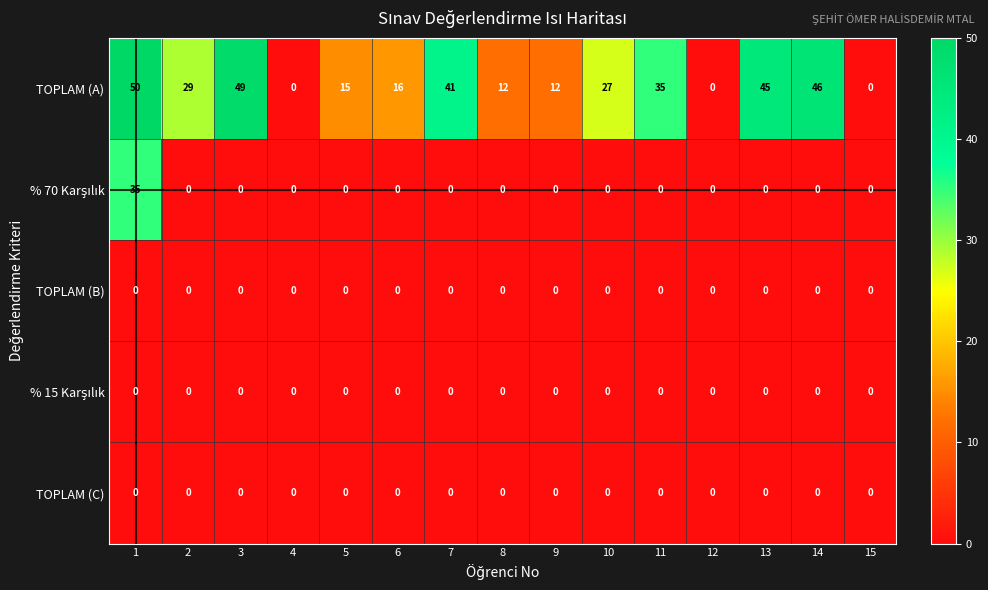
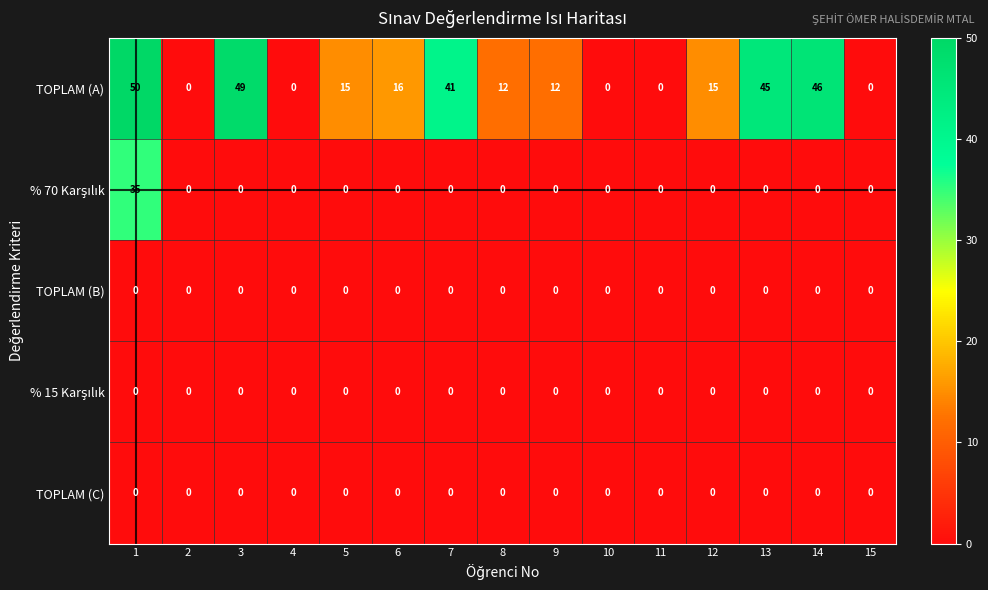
TOPLAM (A), 2: 29 -> 0
TOPLAM (A), 10: 27 -> 0
TOPLAM (A), 11: 35 -> 0
TOPLAM (A), 12: 0 -> 15
